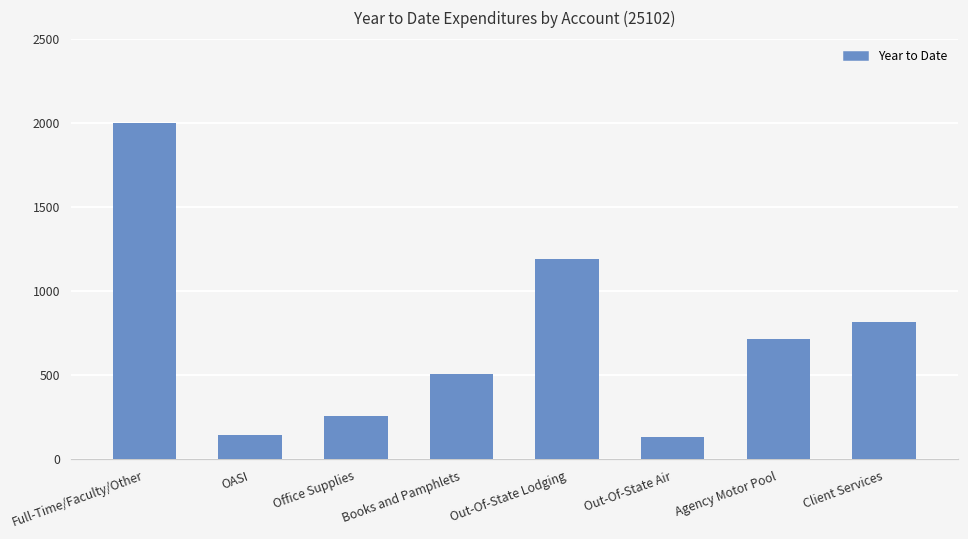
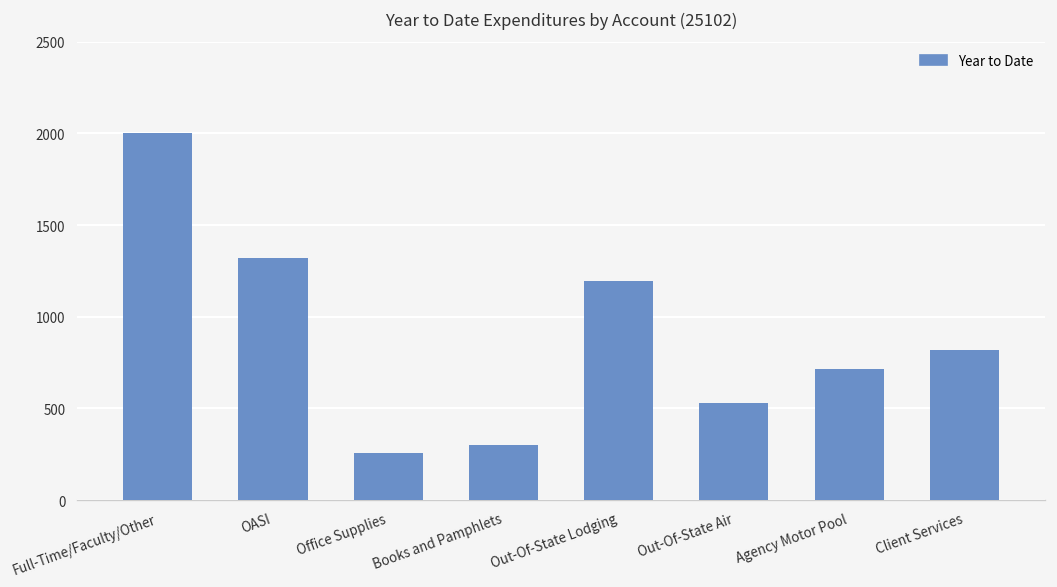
OASI: 150 -> 1320
Books and Pamphlets: 510 -> 300
Out-Of-State Air: 130 -> 530
